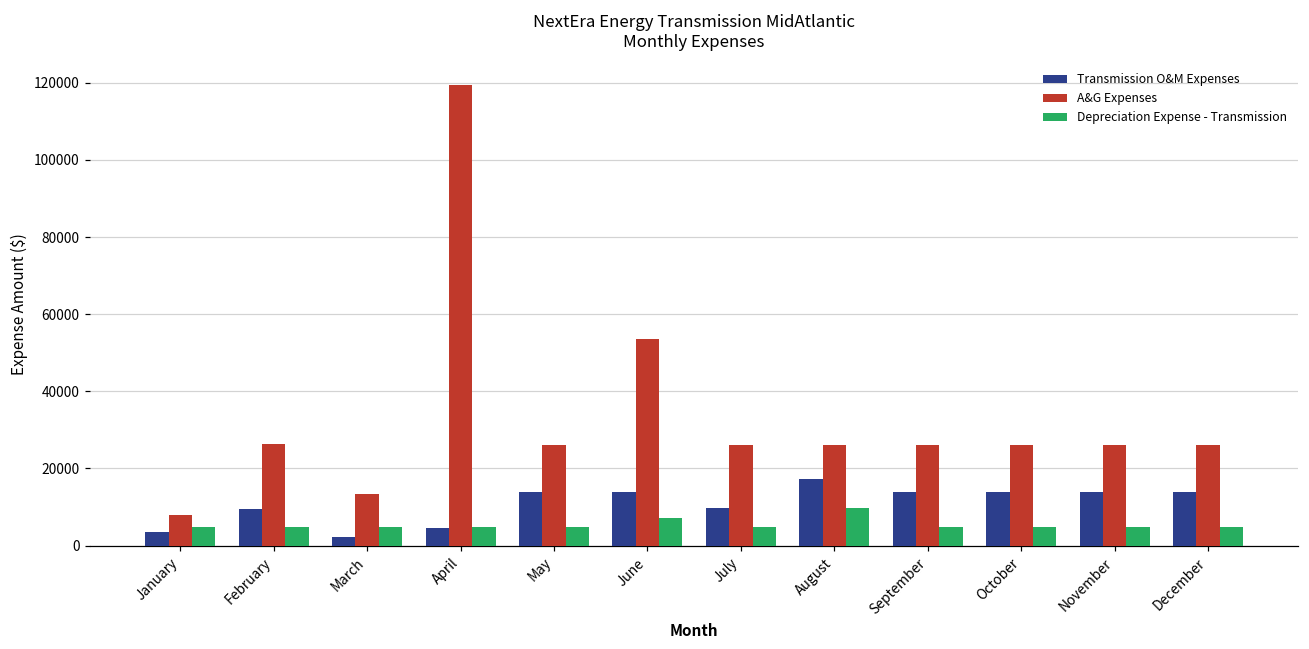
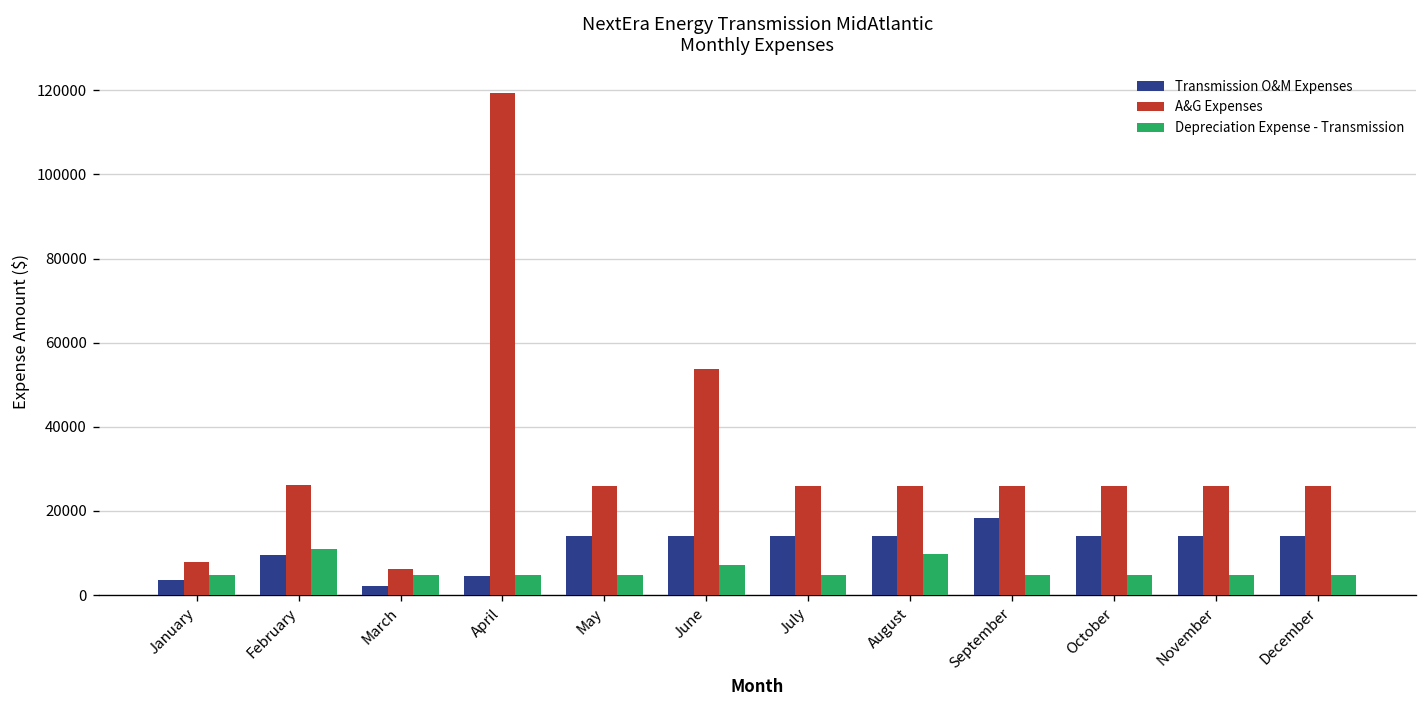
Depreciation Expense - Transmission, February: 5000 -> 11000
A&G Expenses, March: 13000 -> 6000
Transmission O&M Expenses, July: 10000 -> 14000
Transmission O&M Expenses, August: 17000 -> 14000
Transmission O&M Expenses, September: 14000 -> 18000
